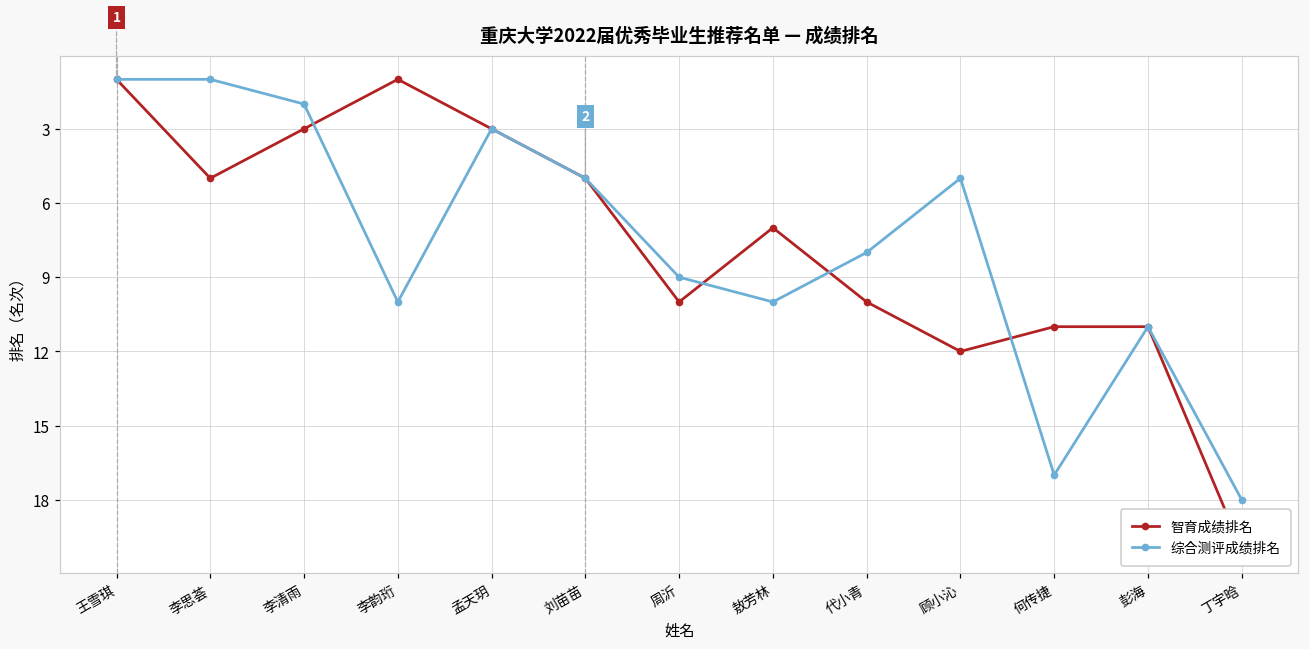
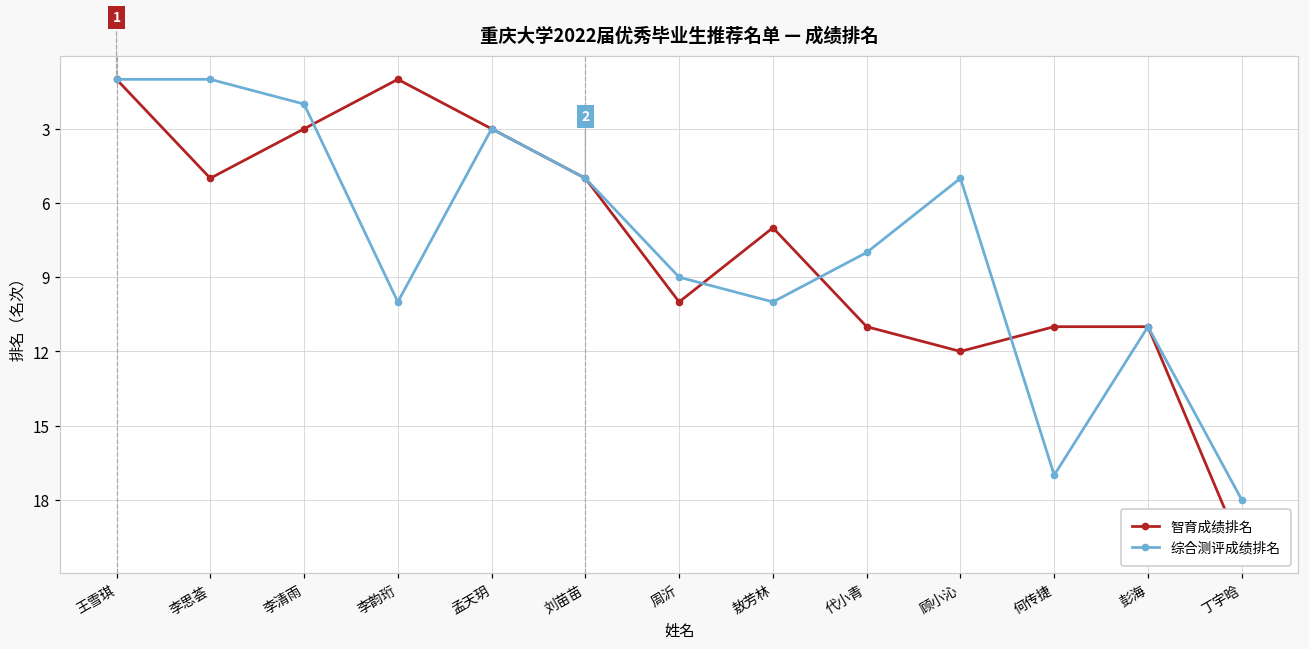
智育成绩排名, 代小青: 10 -> 11
